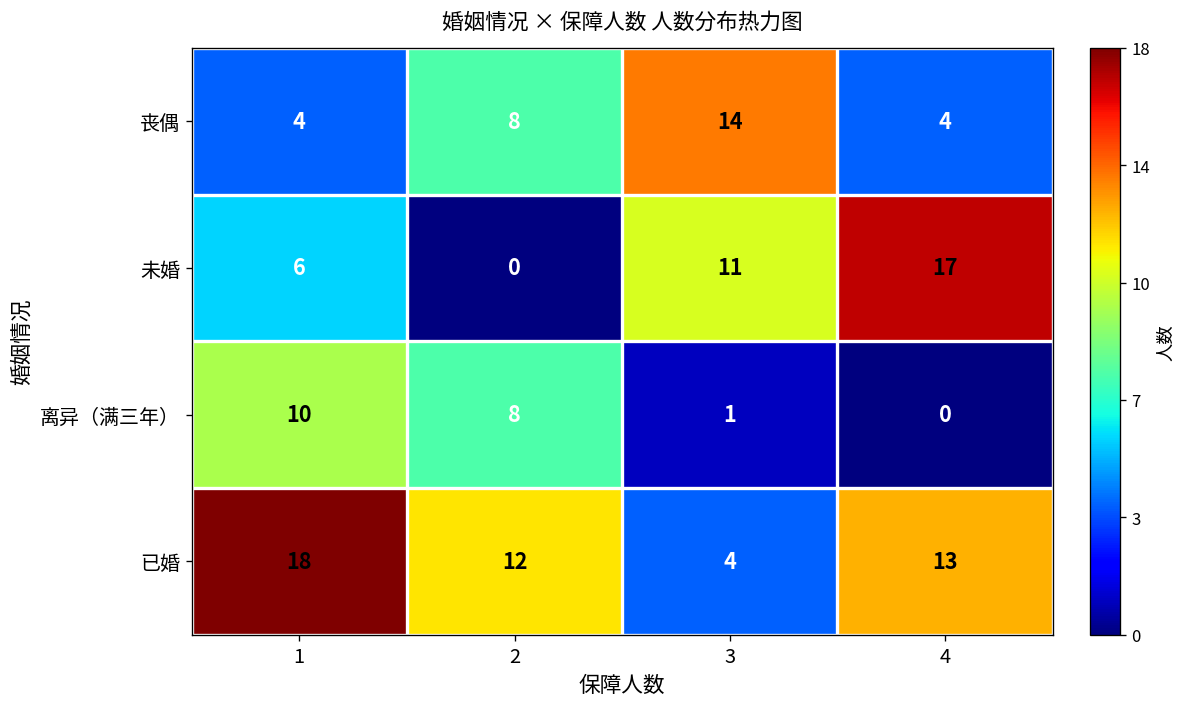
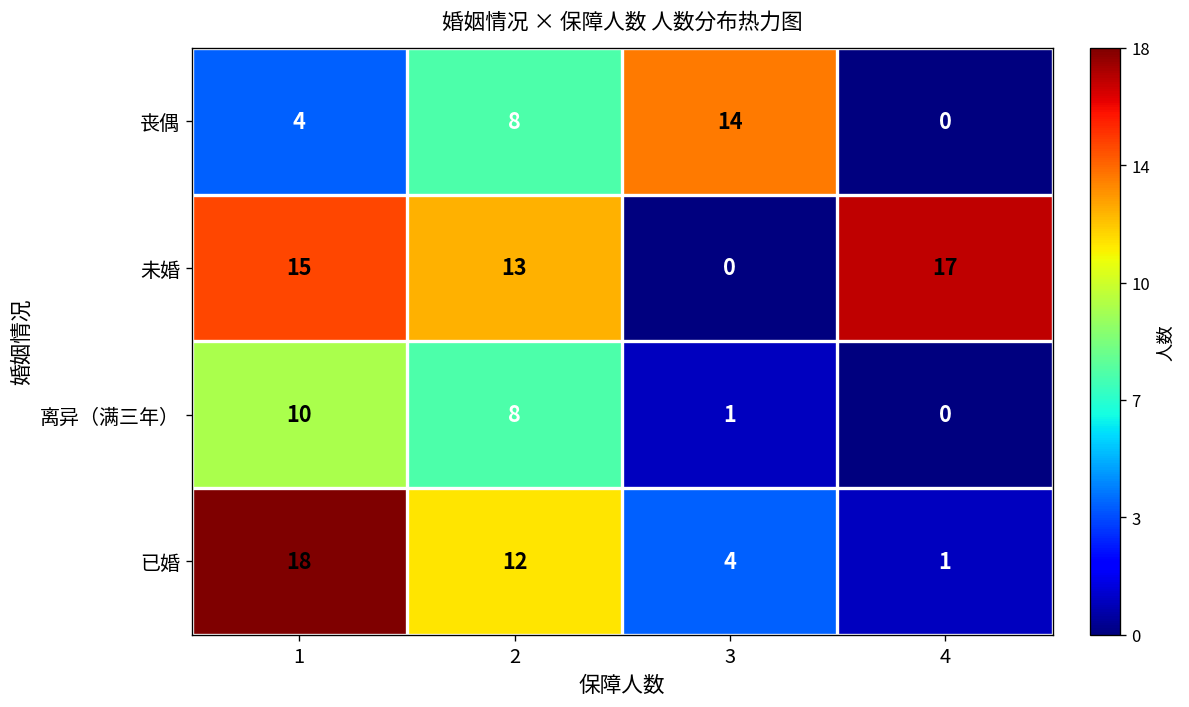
丧偶, 4: 4 -> 0
未婚, 1: 6 -> 15
未婚, 2: 0 -> 13
未婚, 3: 11 -> 0
已婚, 4: 13 -> 1
